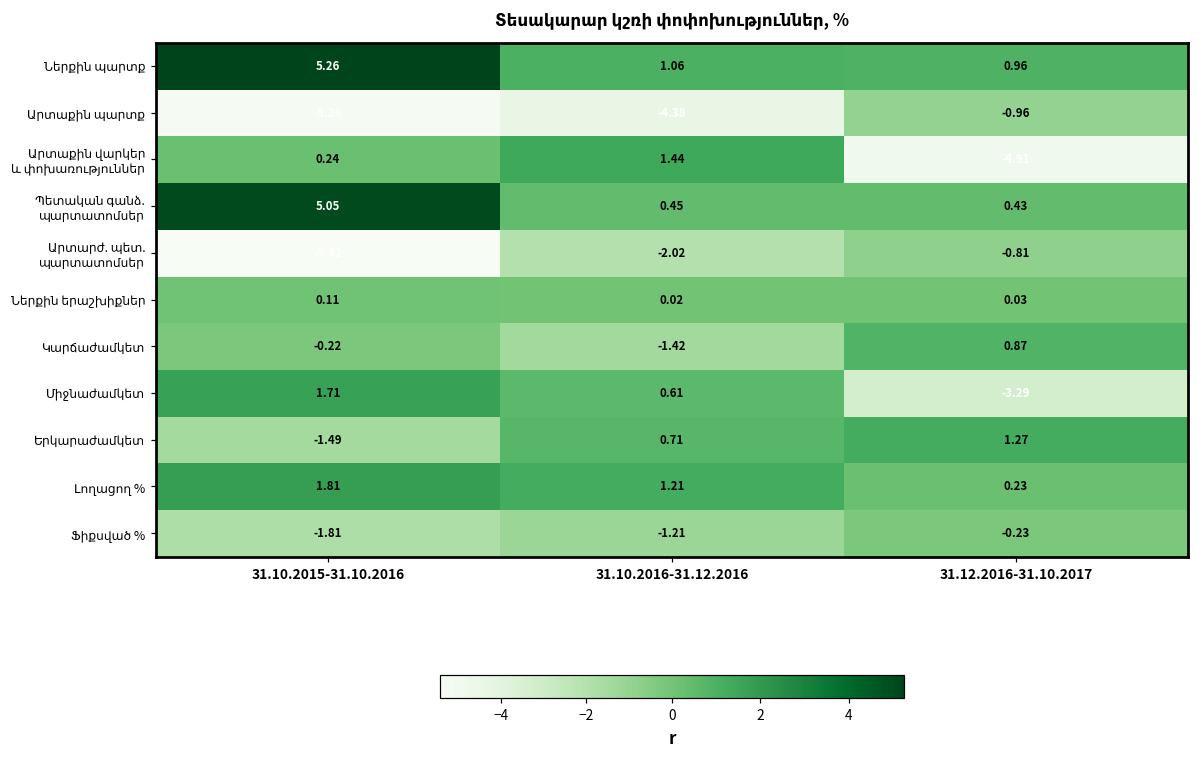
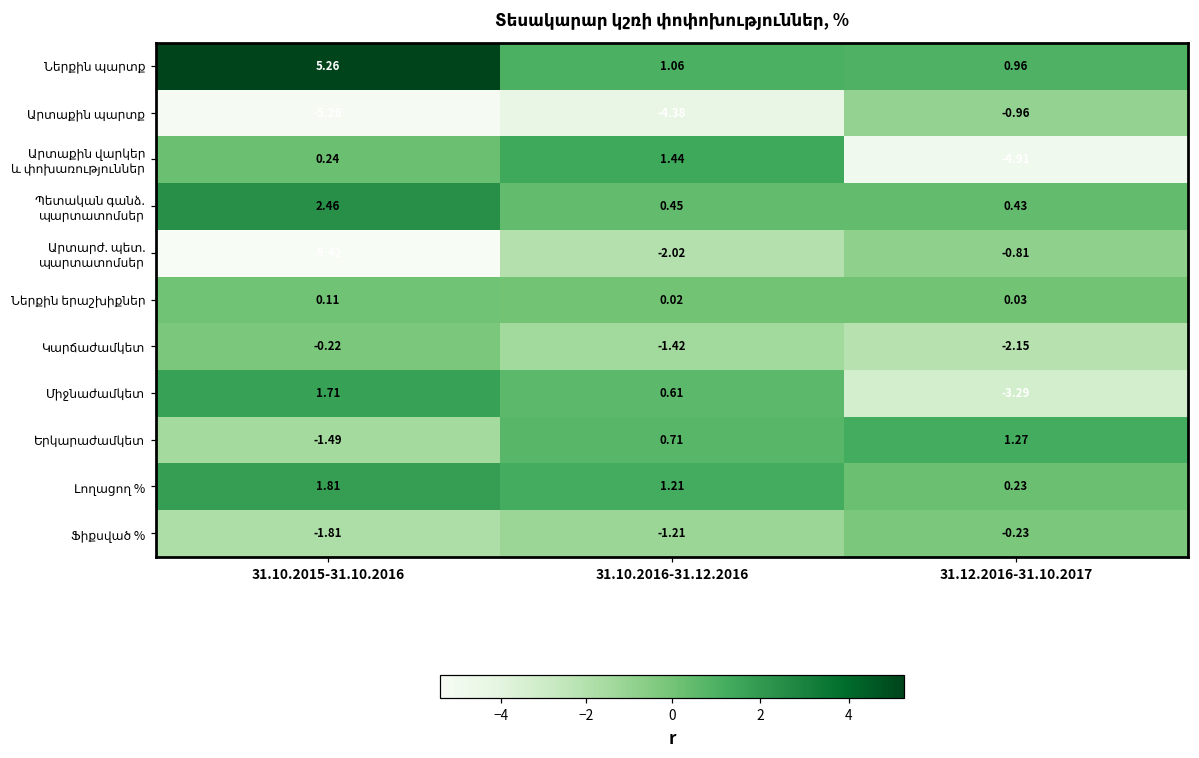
Պետական գանձ. պարտատոմսեր, 31.10.2015-31.10.2016: 5.05 -> 2.46
Կարճաժամկետ, 31.12.2016-31.10.2017: 0.87 -> -2.15
